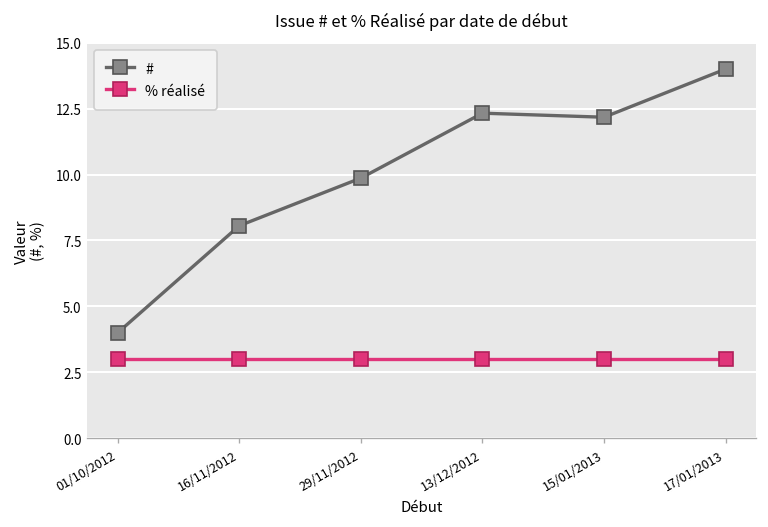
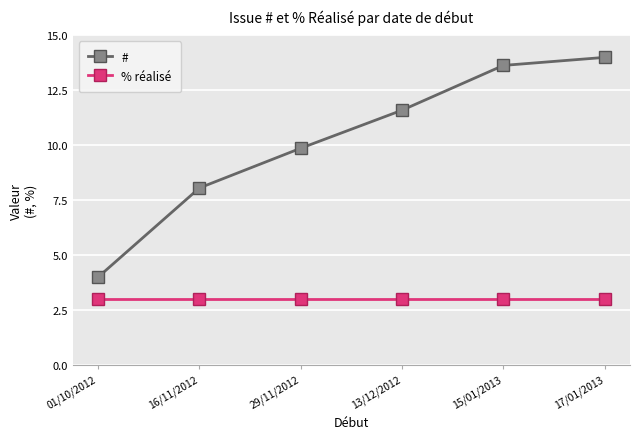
#, 13/12/2012: 12.3 -> 11.6
#, 15/01/2013: 12.2 -> 13.6
